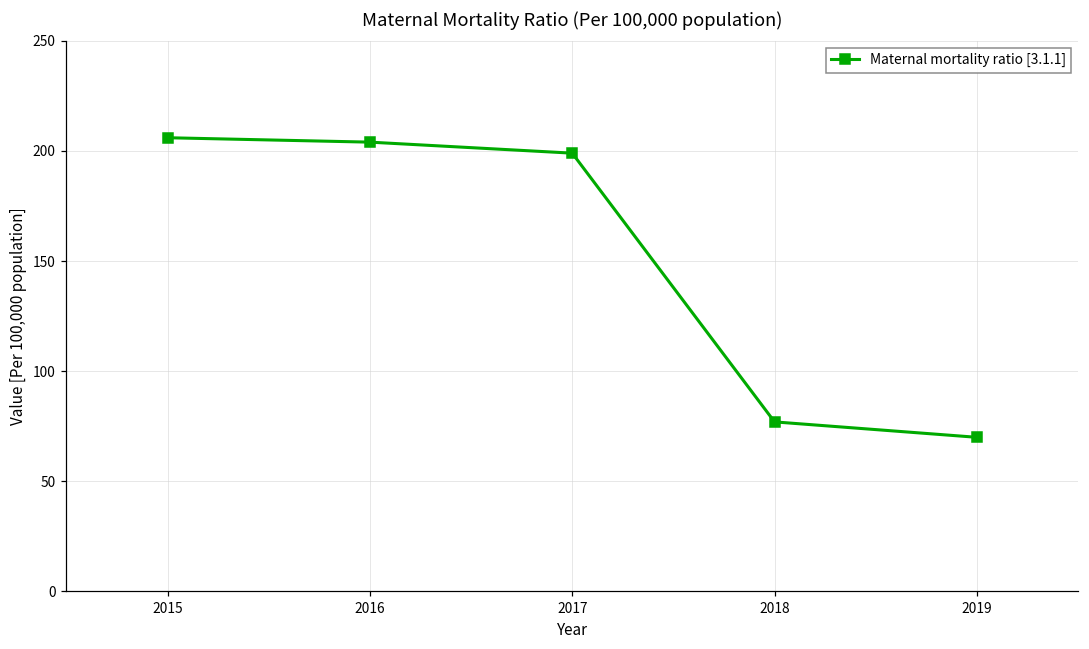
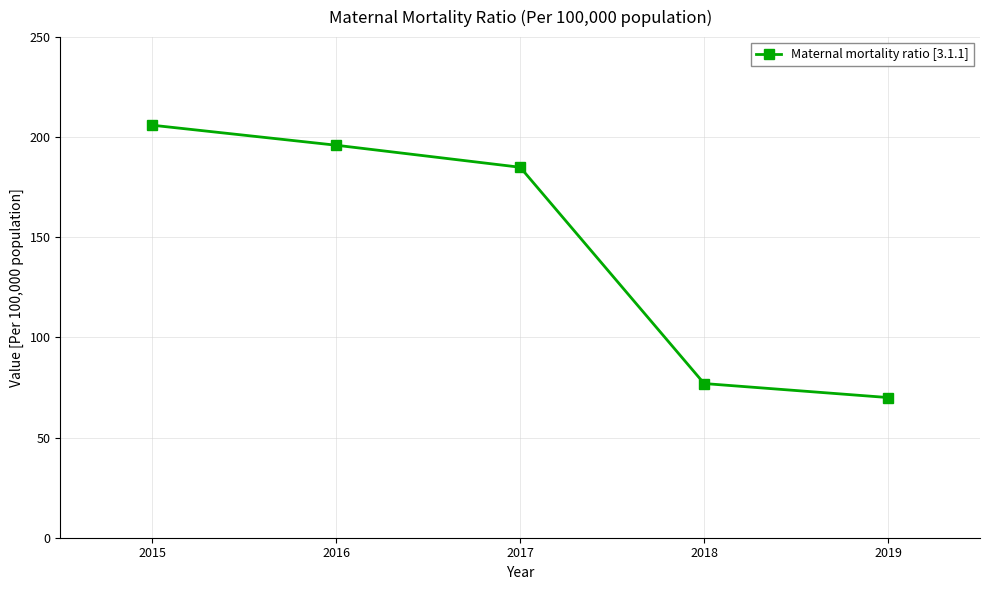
2016: 204 -> 196
2017: 199 -> 185
